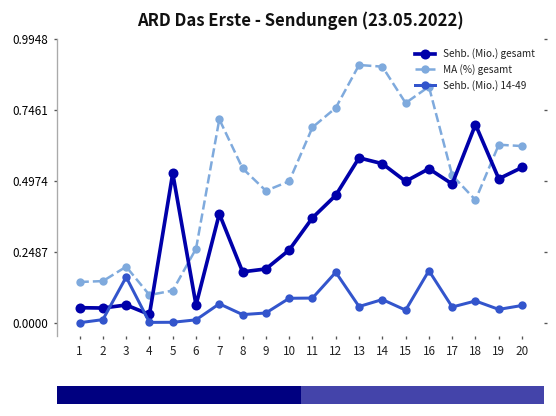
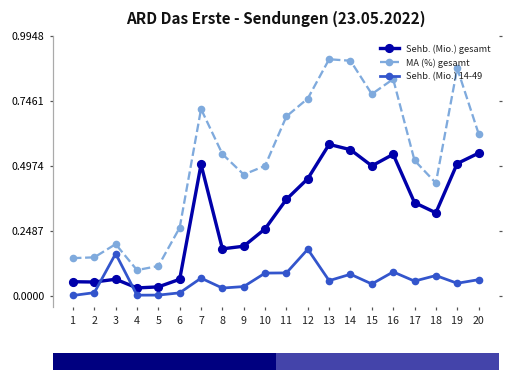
ARD Das Erste - Sendungen (23.05.2022), Sehb. (Mio.) gesamt, 5: 0.52 -> 0.03
ARD Das Erste - Sendungen (23.05.2022), Sehb. (Mio.) gesamt, 7: 0.38 -> 0.50
ARD Das Erste - Sendungen (23.05.2022), Sehb. (Mio.) 14-49, 16: 0.18 -> 0.09
ARD Das Erste - Sendungen (23.05.2022), Sehb. (Mio.) gesamt, 17: 0.49 -> 0.36
ARD Das Erste - Sendungen (23.05.2022), Sehb. (Mio.) gesamt, 18: 0.70 -> 0.32
ARD Das Erste - Sendungen (23.05.2022), MA (%) gesamt, 19: 0.62 -> 0.87
